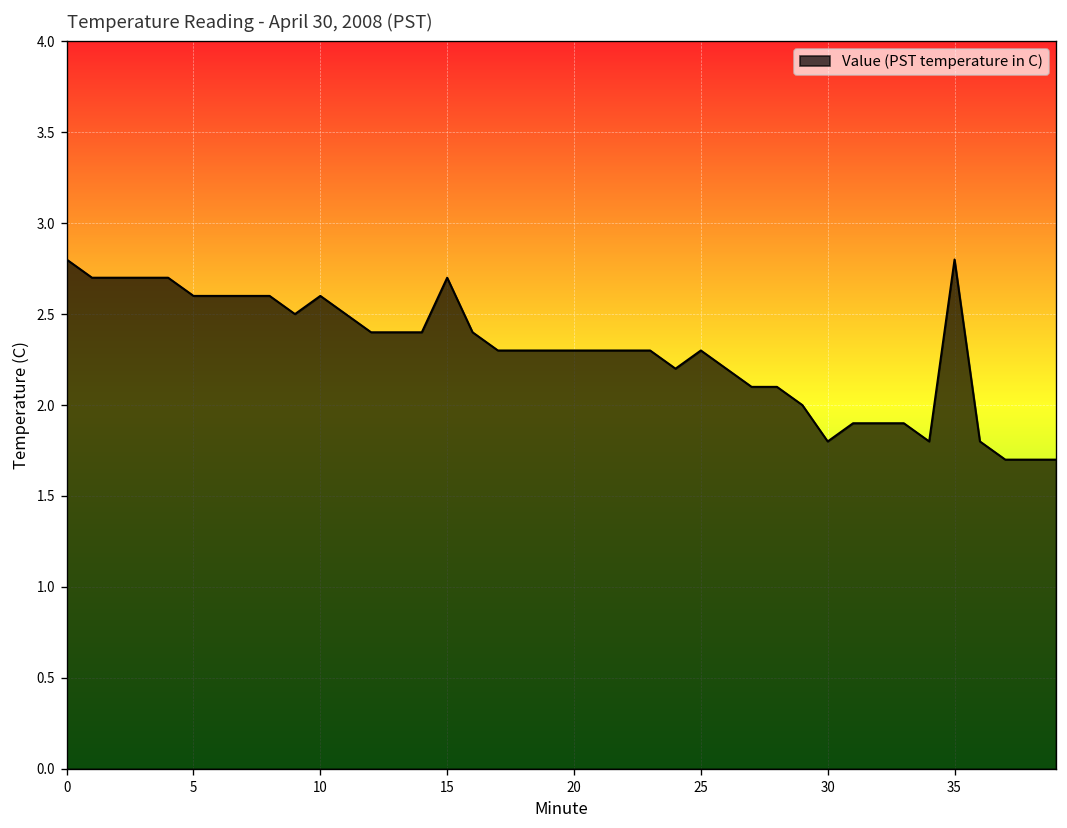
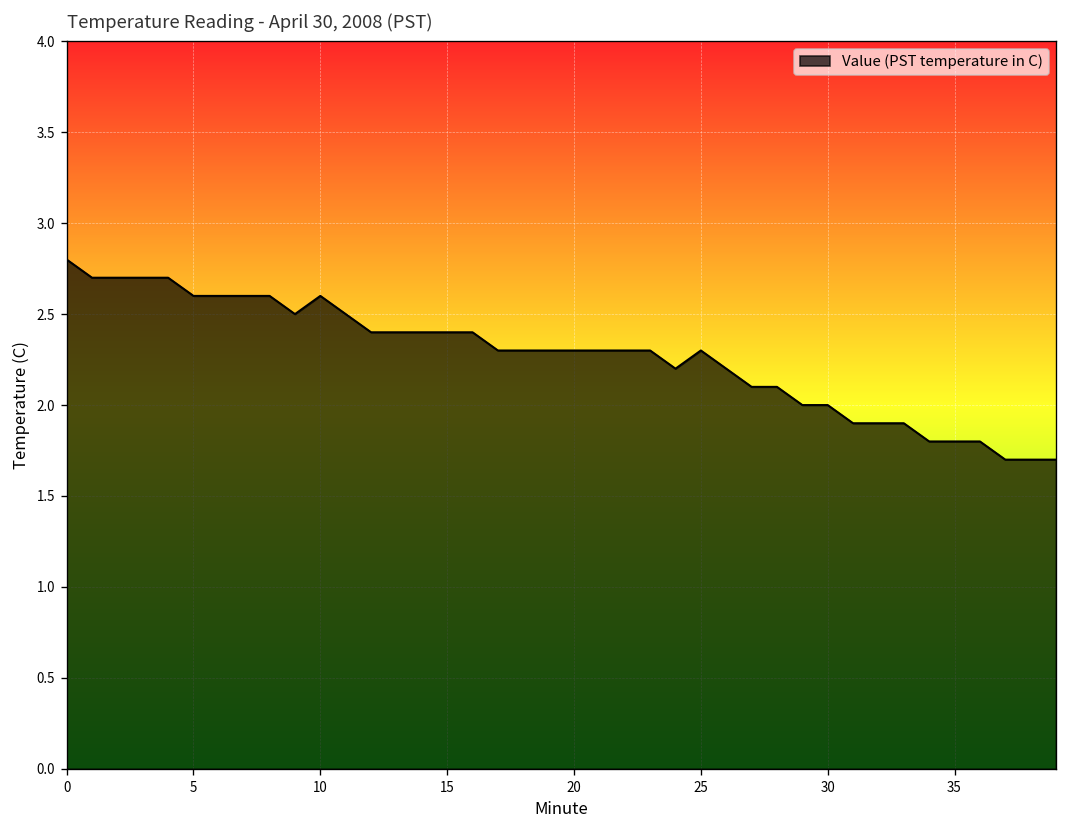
15: 2.7 -> 2.4
30: 1.8 -> 2.0
35: 2.8 -> 1.8
